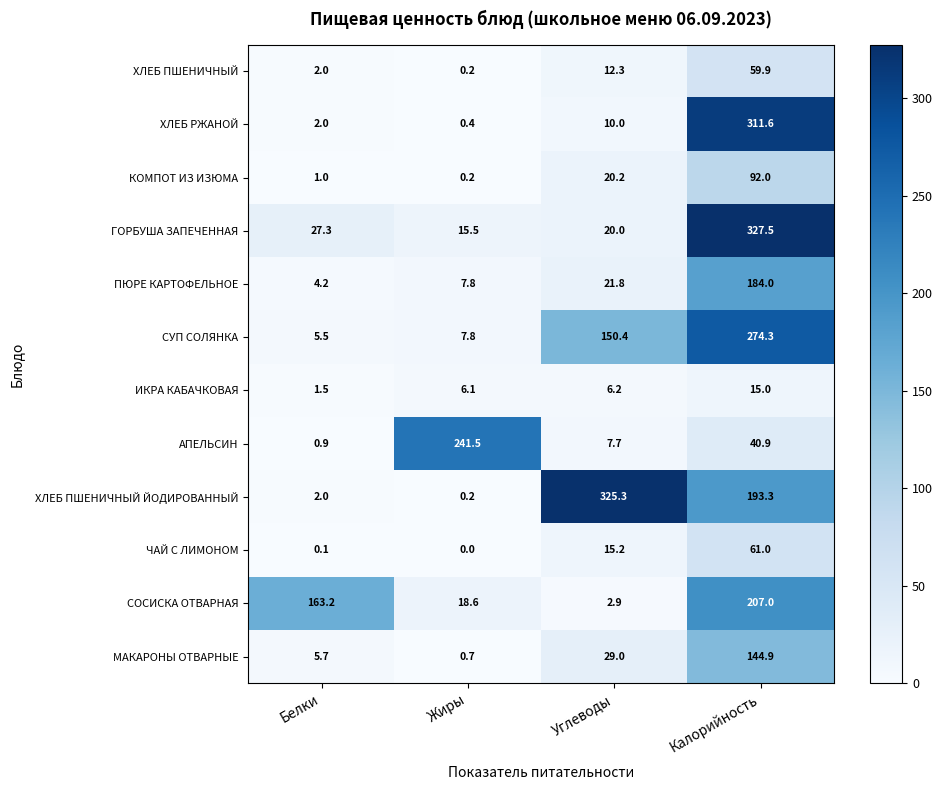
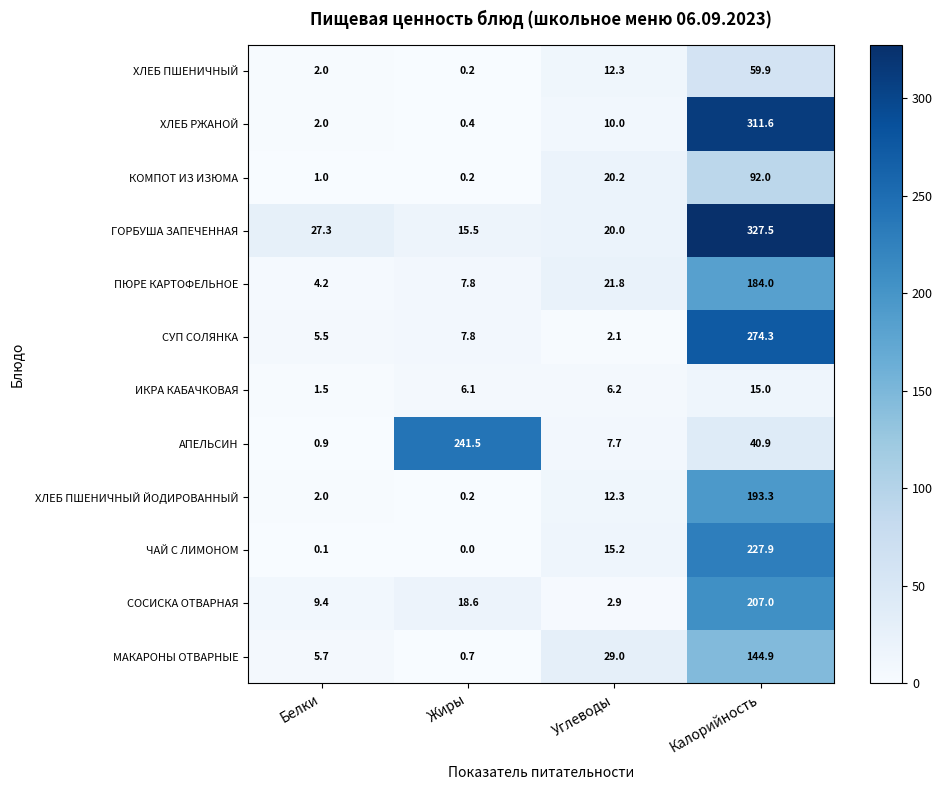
СУП СОЛЯНКА, Углеводы: 150.4 -> 2.1
ХЛЕБ ПШЕНИЧНЫЙ ЙОДИРОВАННЫЙ, Углеводы: 325.3 -> 12.3
ЧАЙ С ЛИМОНОМ, Калорийность: 61.0 -> 227.9
СОСИСКА ОТВАРНАЯ, Белки: 163.2 -> 9.4
